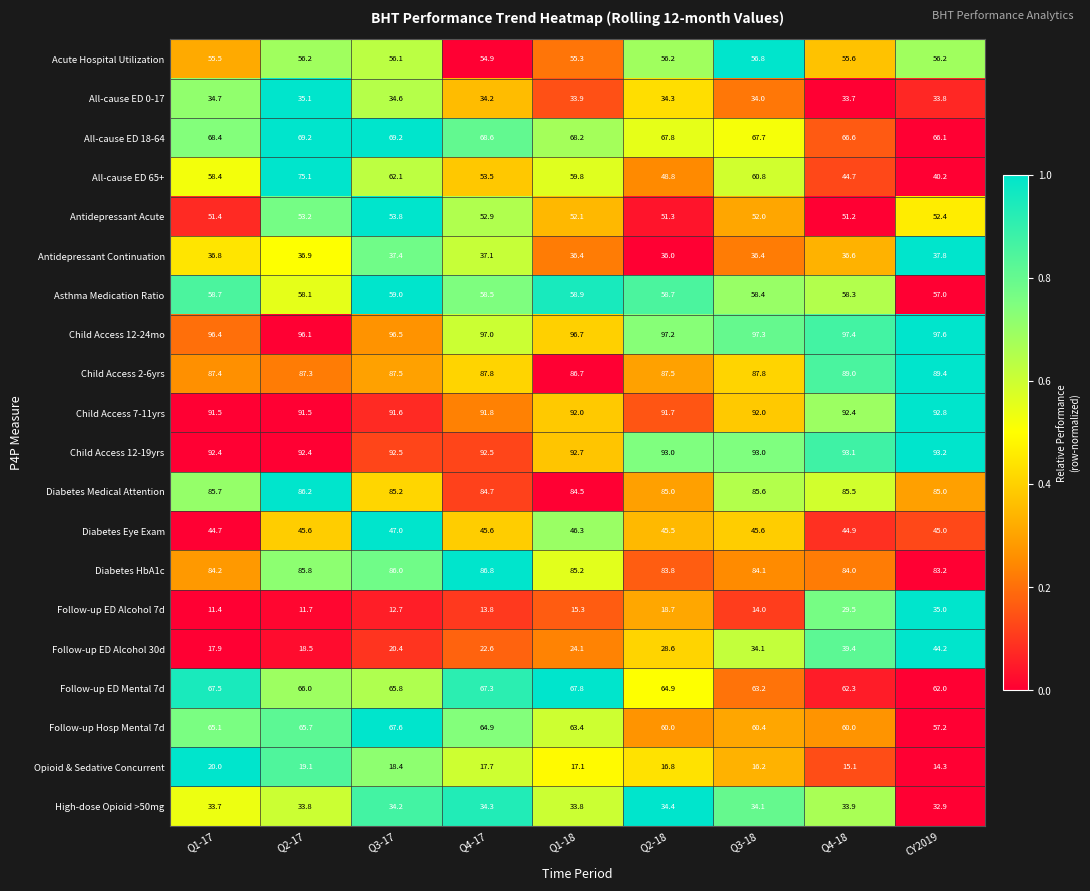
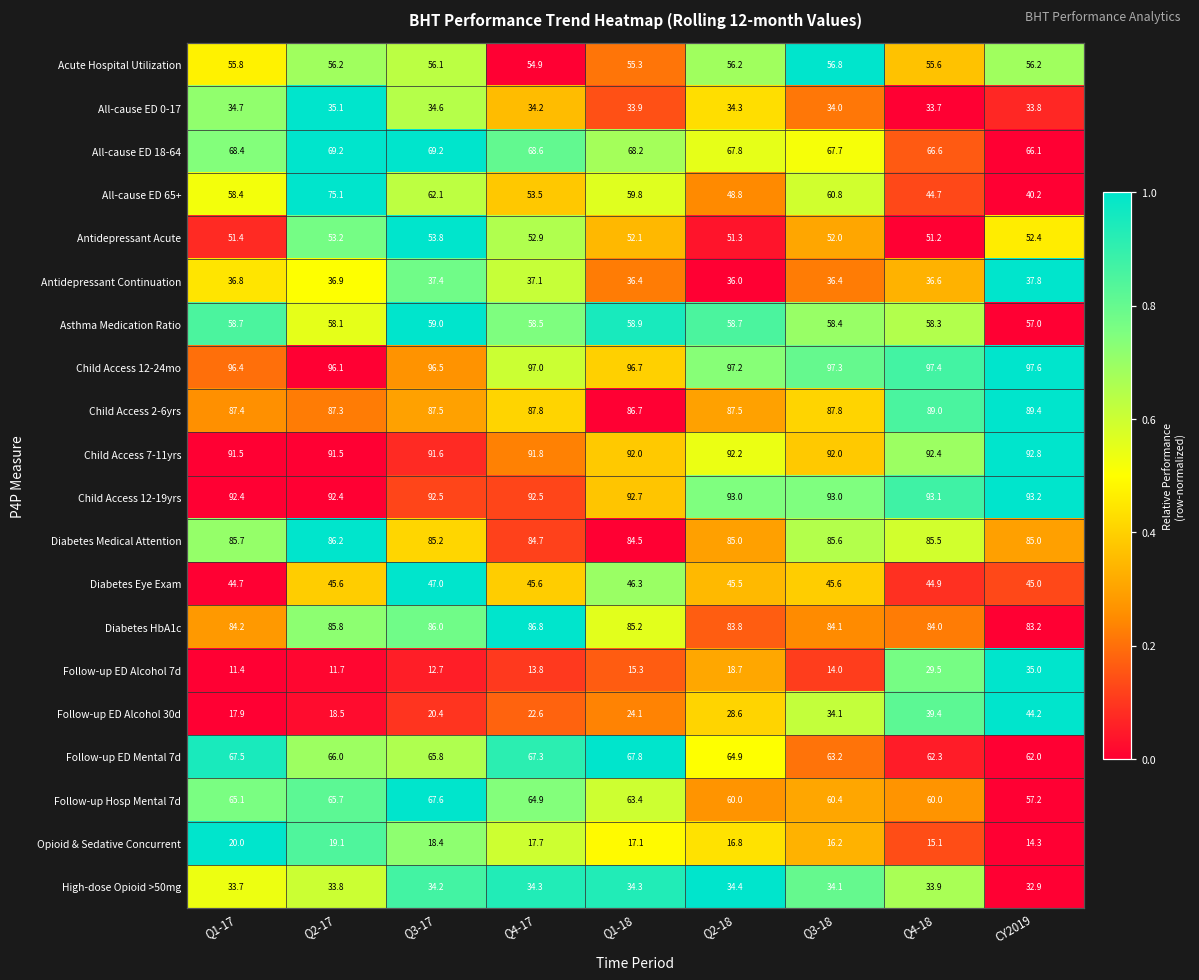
Acute Hospital Utilization, Q1-17: 55.5 -> 55.8
Child Access 7-11yrs, Q2-18: 91.7 -> 92.2
High-dose Opioid >50mg, Q1-18: 33.8 -> 34.3
